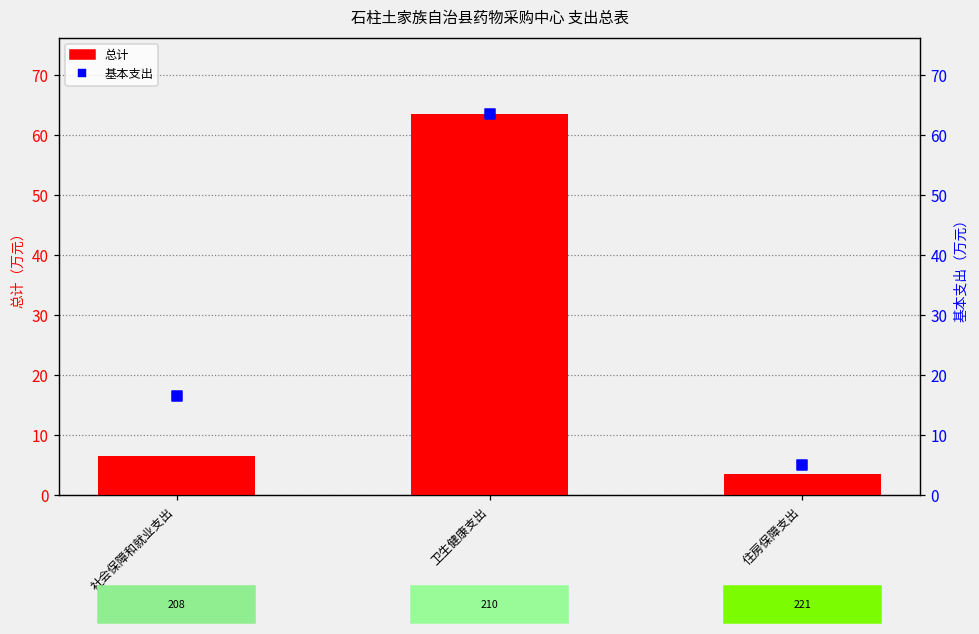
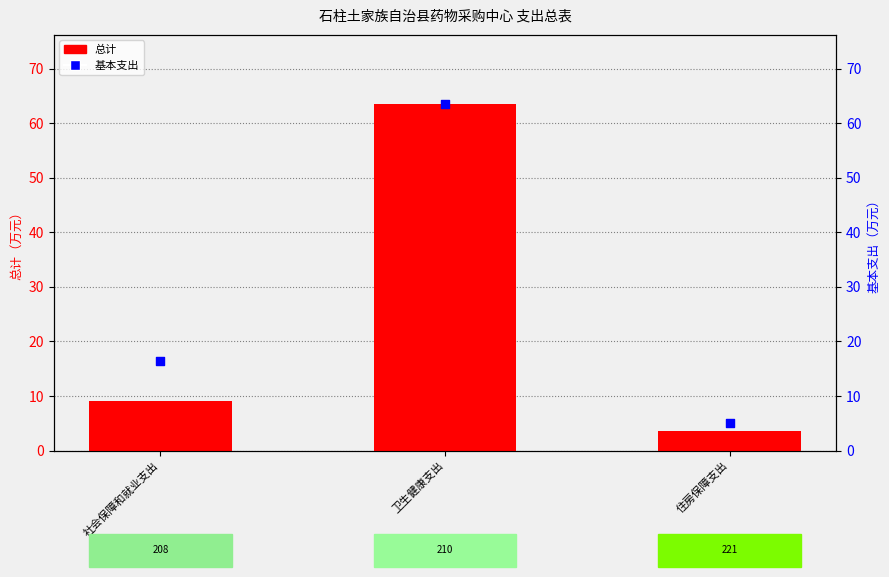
总计, 社会保障和就业支出: 6 -> 9
